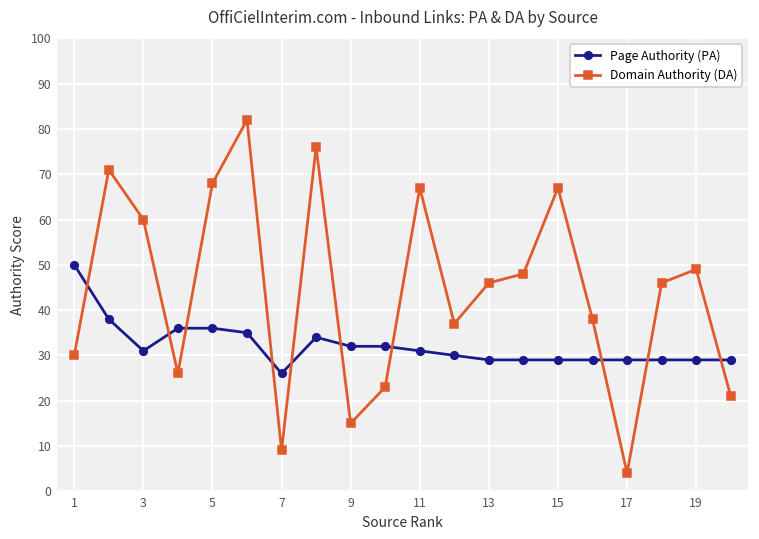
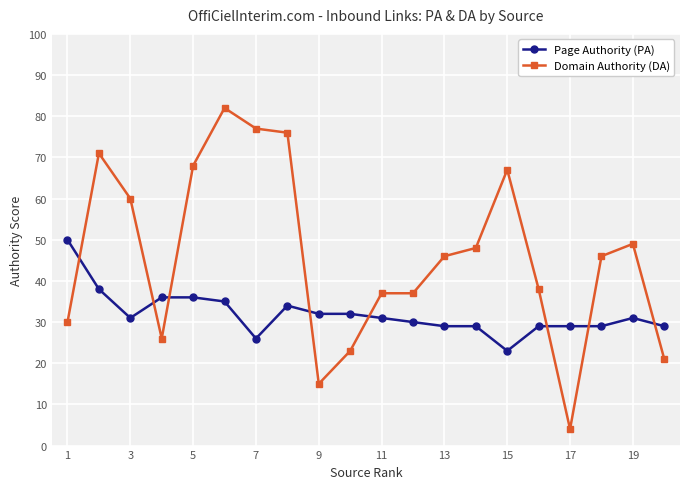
Domain Authority (DA), 7: 9 -> 77
Domain Authority (DA), 11: 67 -> 37
Page Authority (PA), 15: 29 -> 23
Page Authority (PA), 19: 29 -> 31
